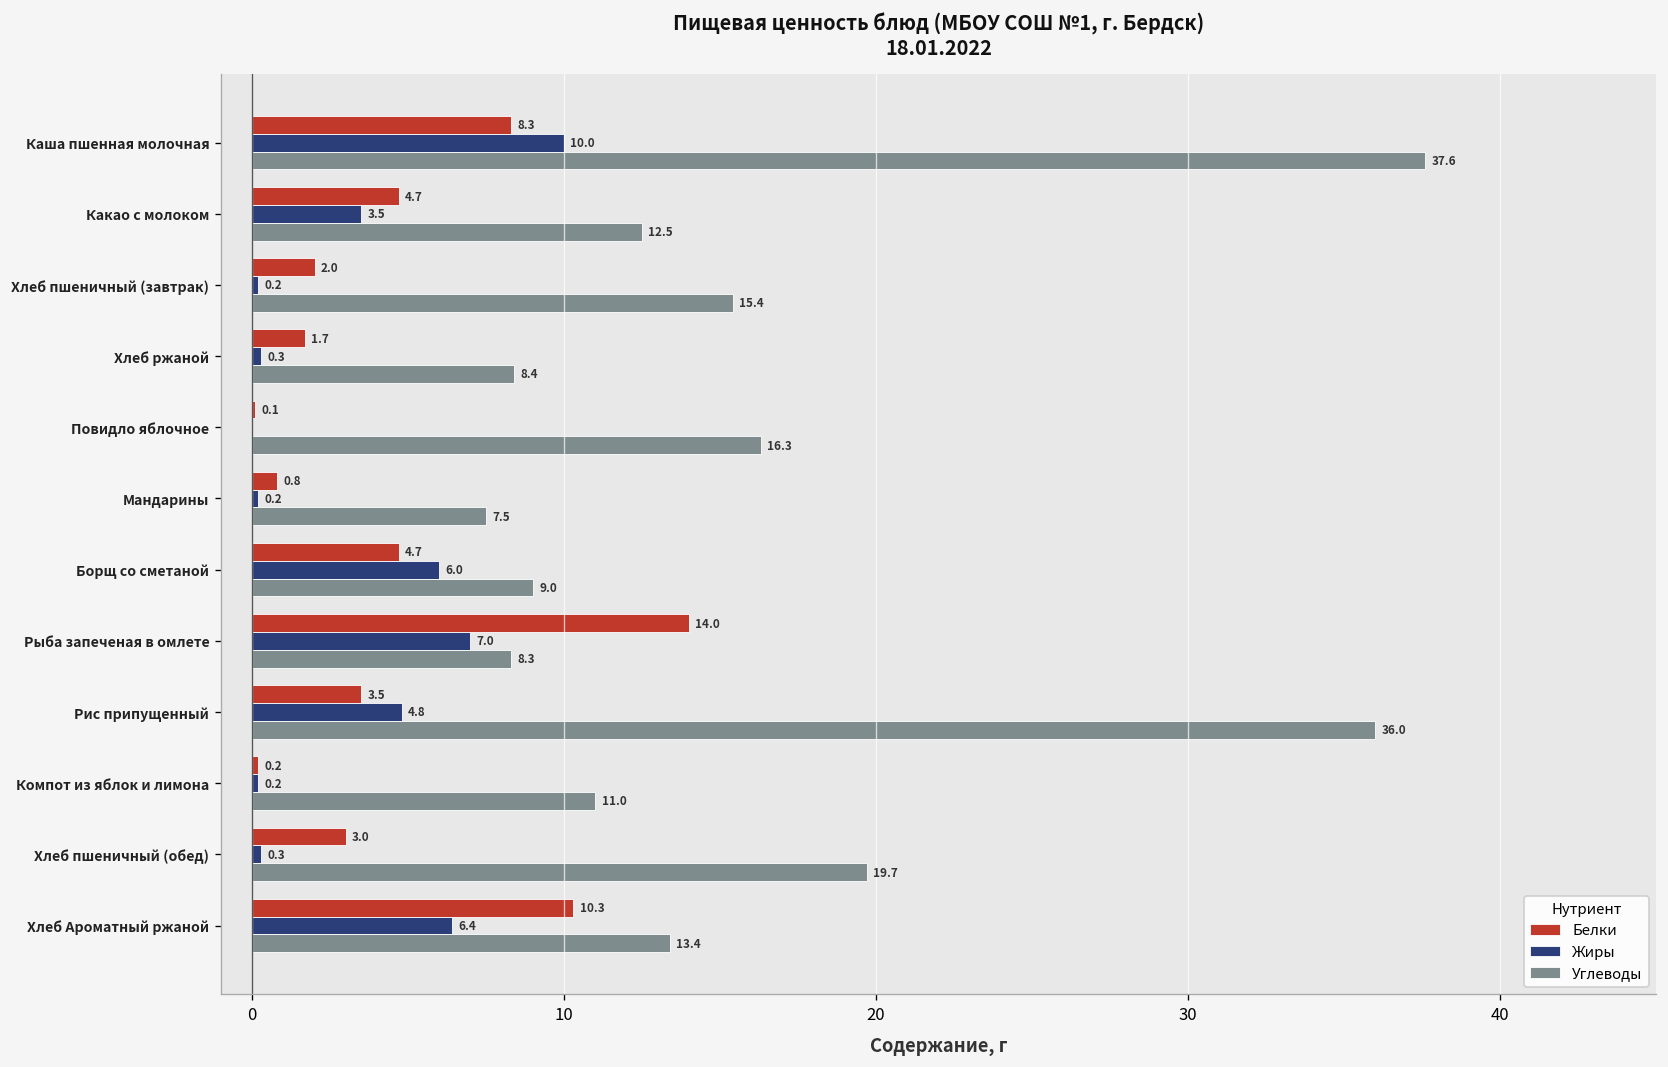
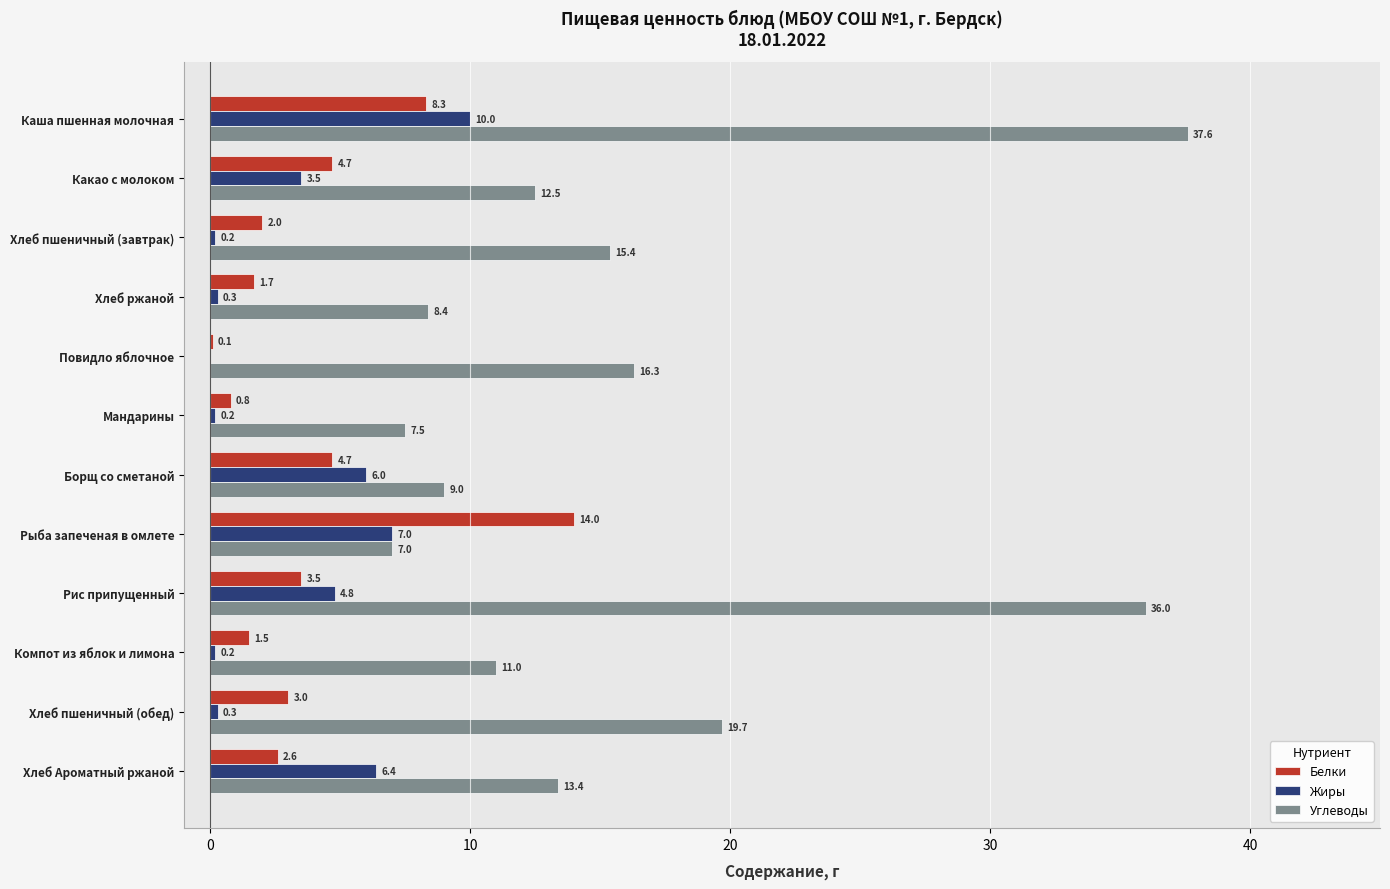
Углеводы, Рыба запеченая в омлете: 8.3 -> 7.0
Белки, Компот из яблок и лимона: 0.2 -> 1.5
Белки, Хлеб Ароматный ржаной: 10.3 -> 2.6
